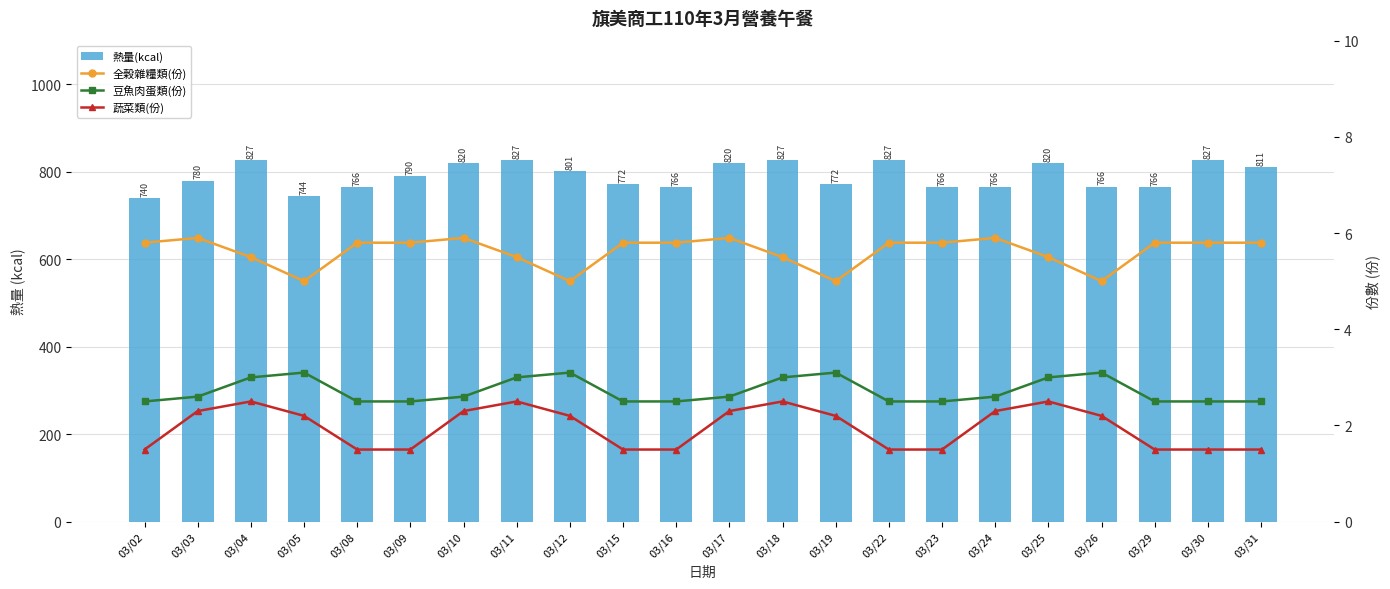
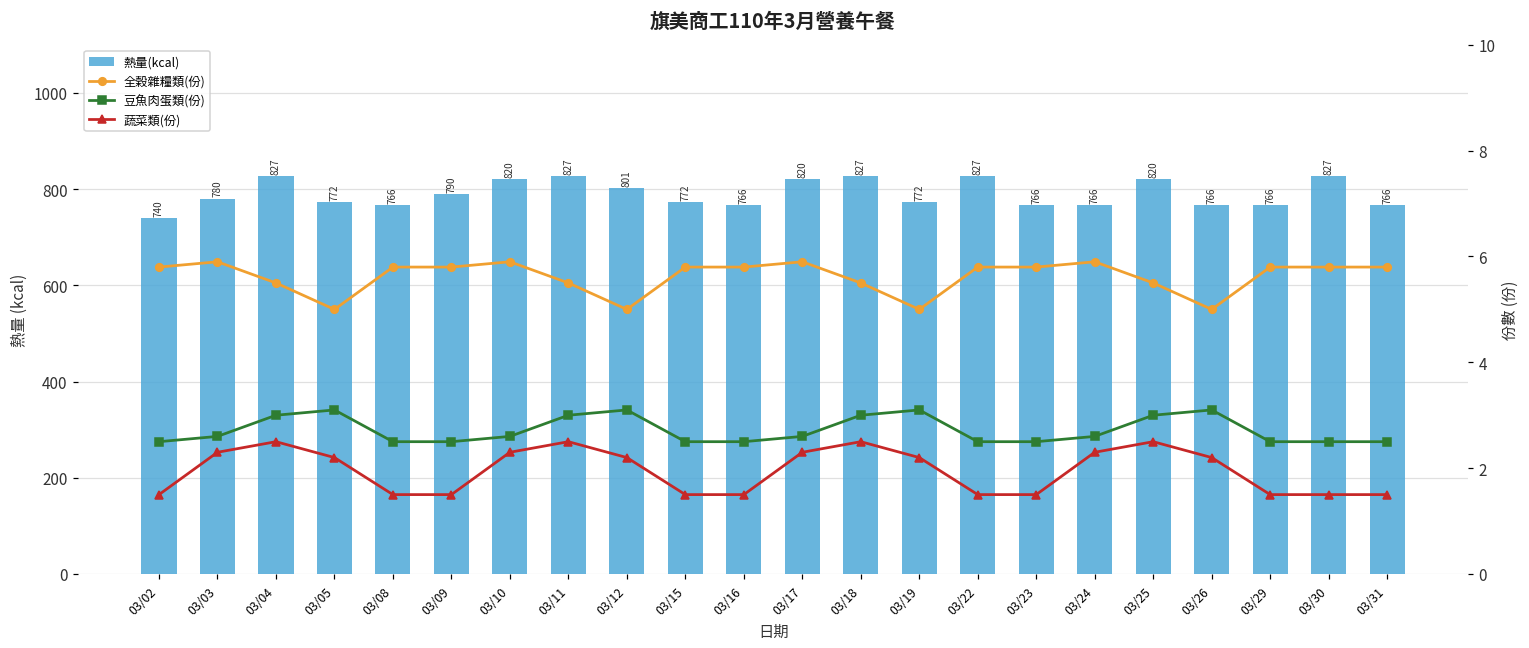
熱量(kcal), 03/05: 744 -> 772
熱量(kcal), 03/31: 811 -> 766
